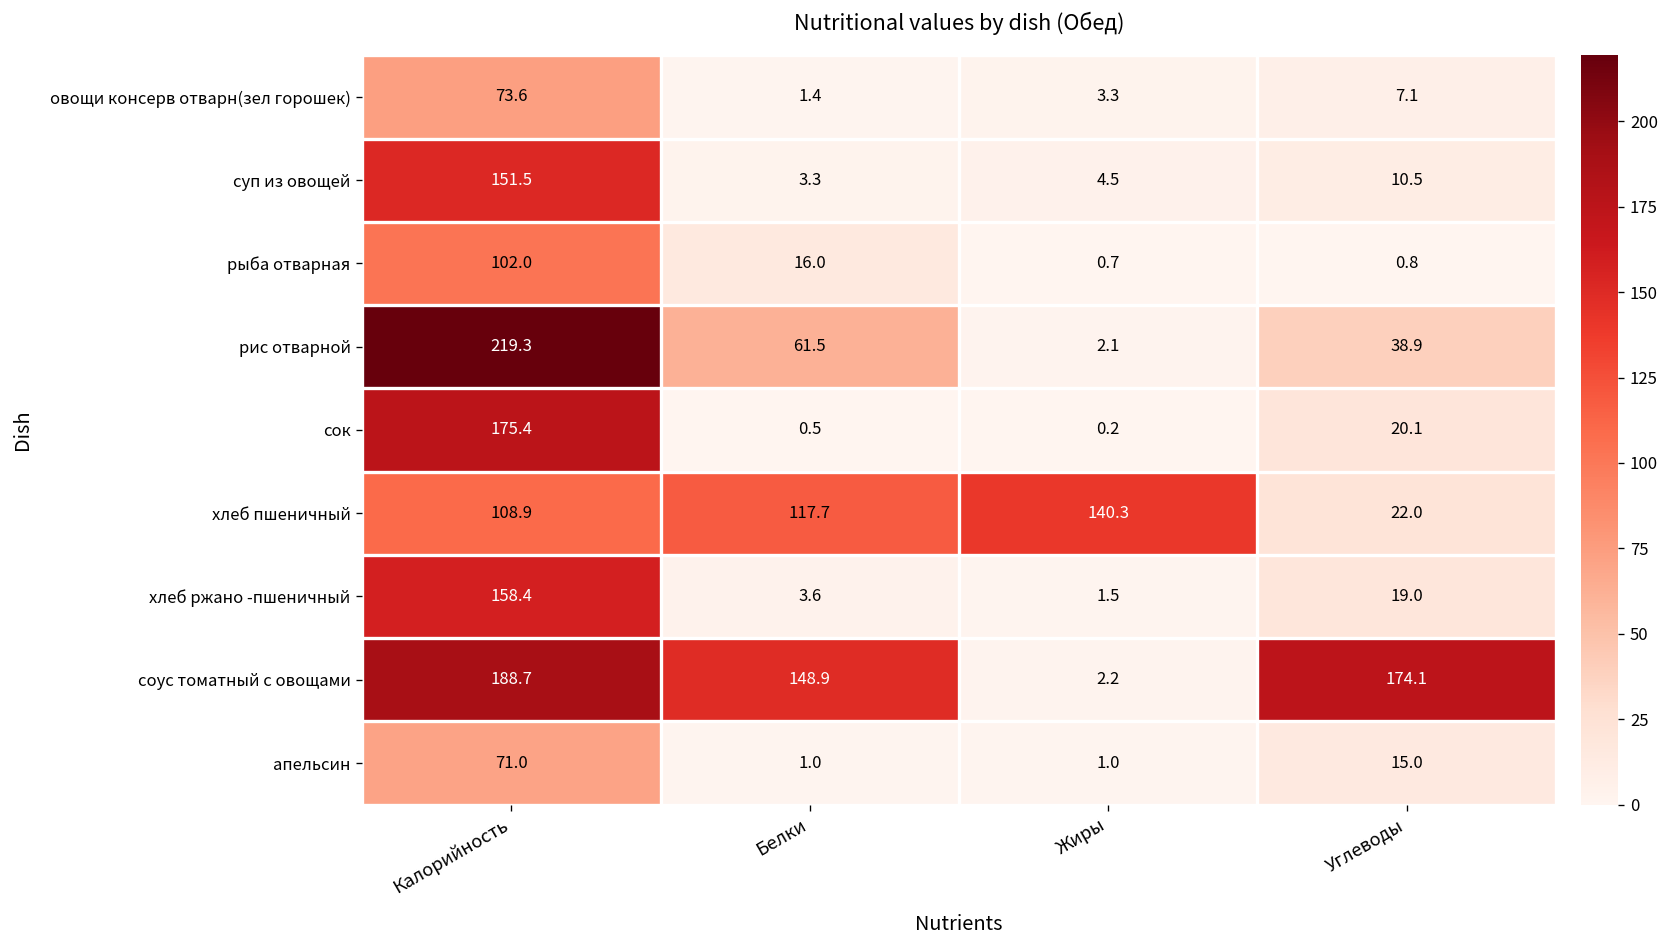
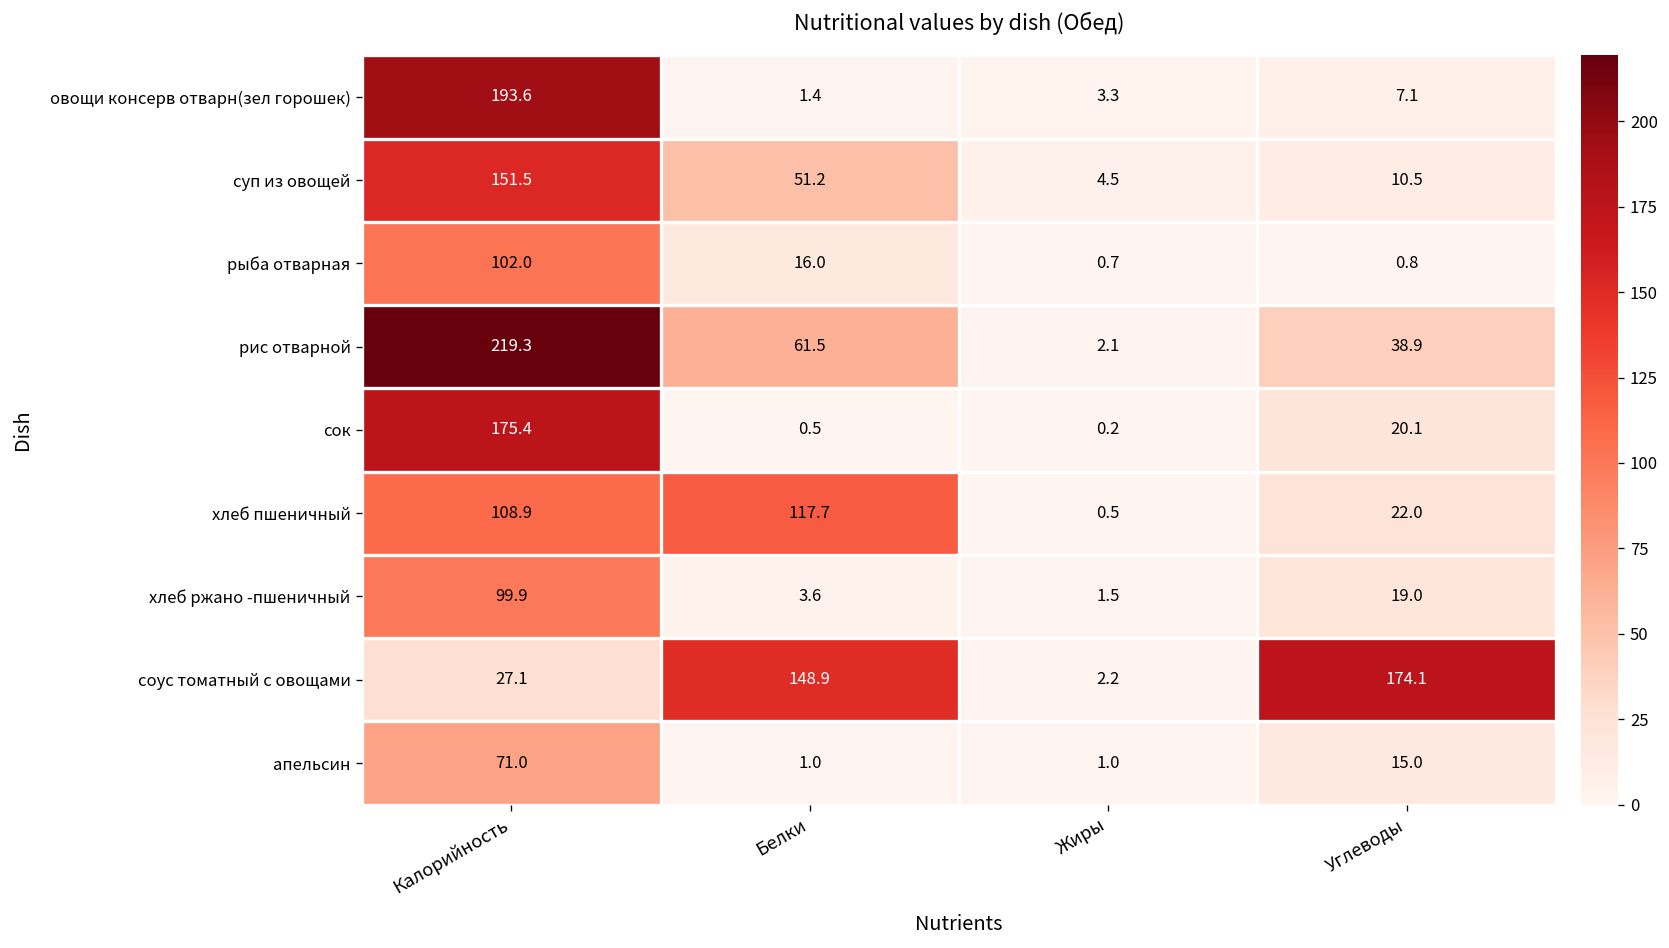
овощи консерв отварн(зел горошек), Калорийность: 73.6 -> 193.6
суп из овощей, Белки: 3.3 -> 51.2
хлеб пшеничный, Жиры: 140.3 -> 0.5
хлеб ржано -пшеничный, Калорийность: 158.4 -> 99.9
соус томатный с овощами, Калорийность: 188.7 -> 27.1
